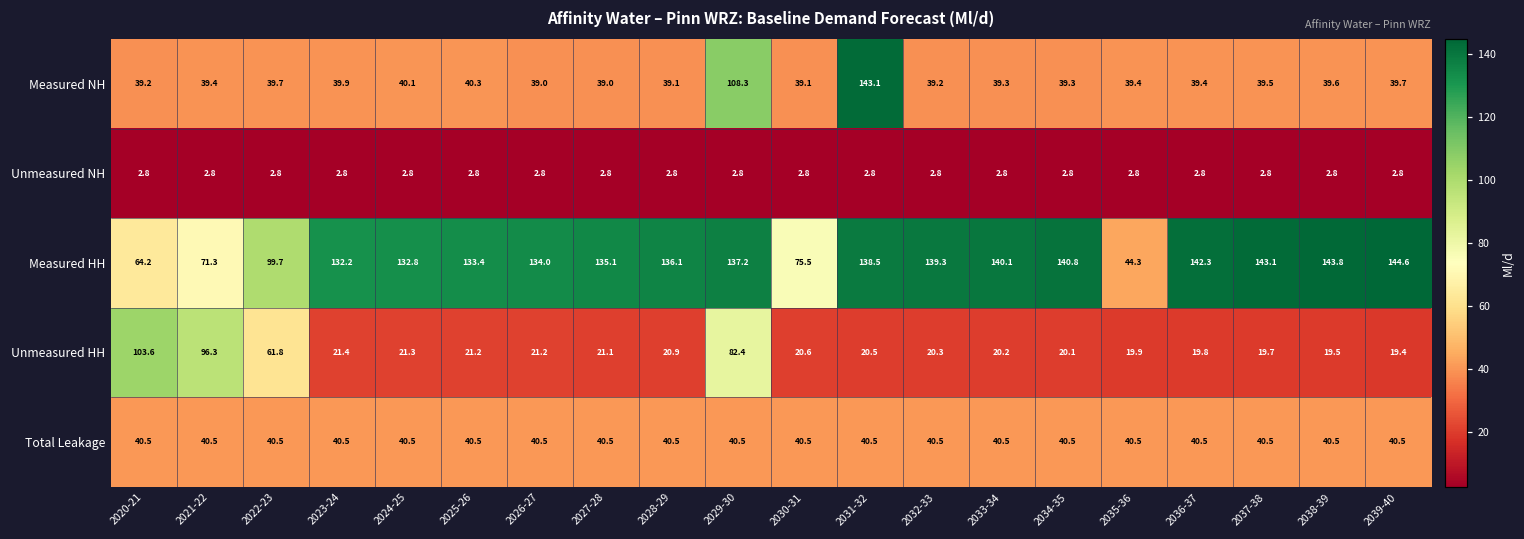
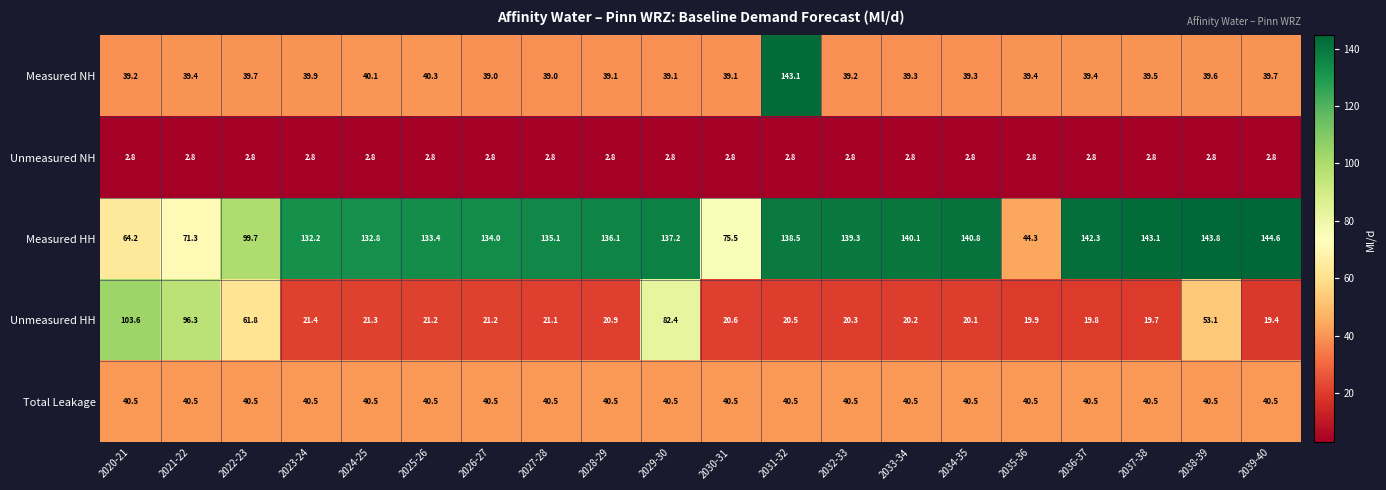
Measured NH, 2029-30: 108.3 -> 39.1
Unmeasured HH, 2038-39: 19.5 -> 53.1
